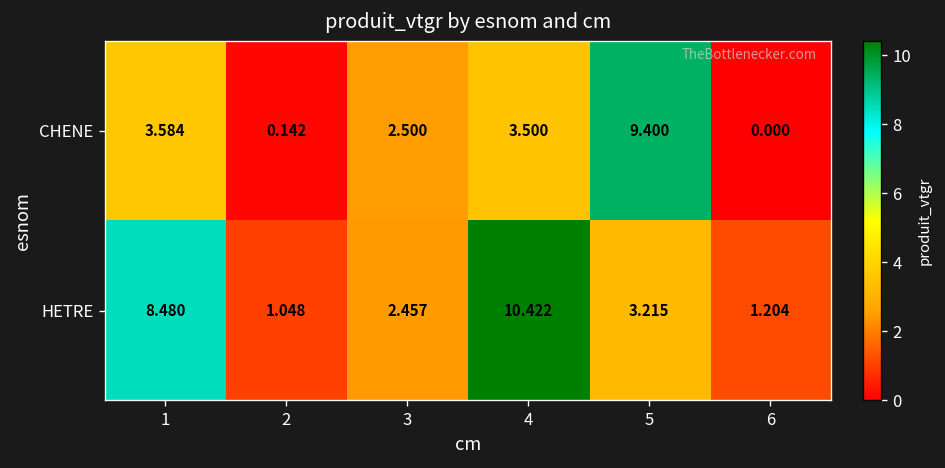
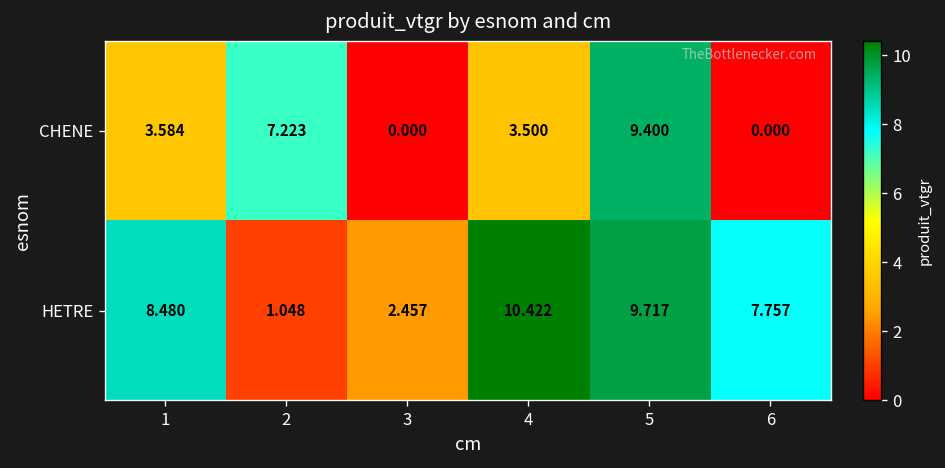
CHENE, 2: 0.142 -> 7.223
CHENE, 3: 2.500 -> 0.000
HETRE, 5: 3.215 -> 9.717
HETRE, 6: 1.204 -> 7.757
